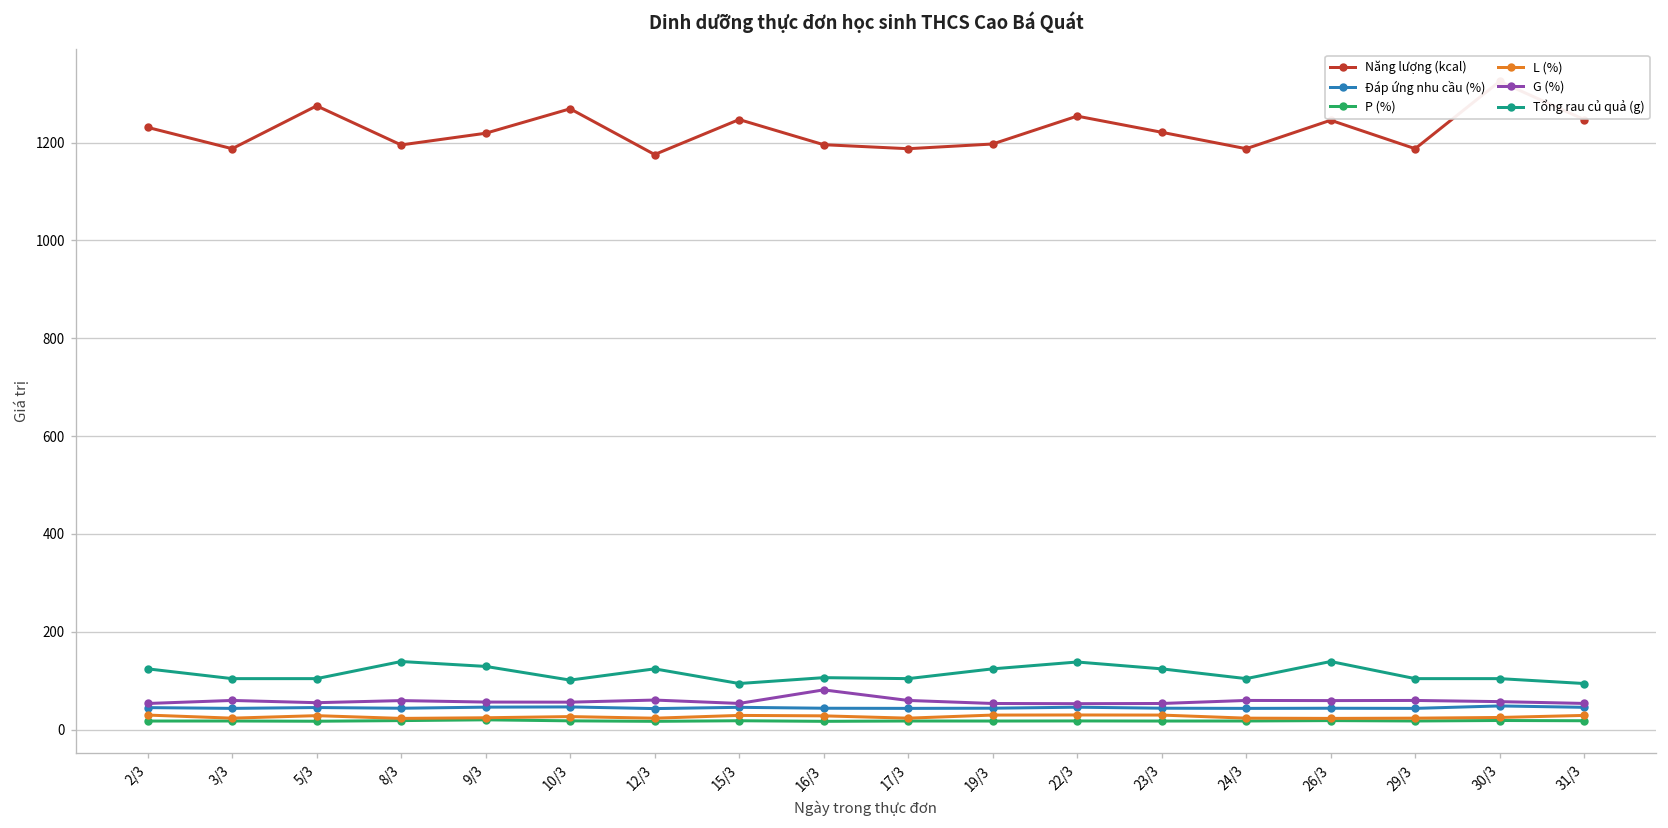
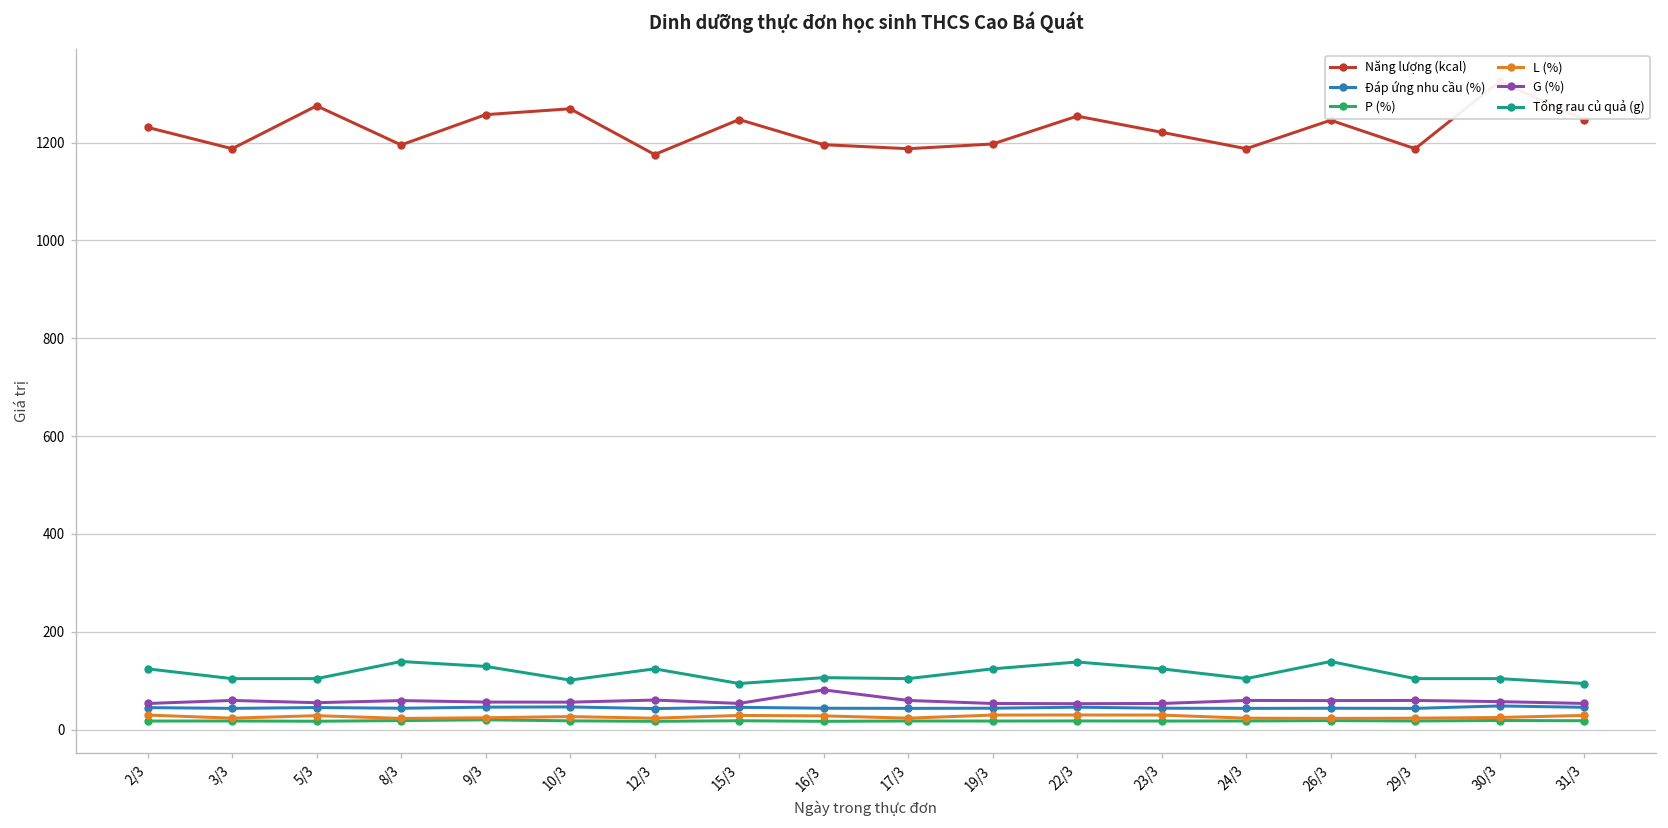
Năng lượng (kcal), 9/3: 1220 -> 1260
